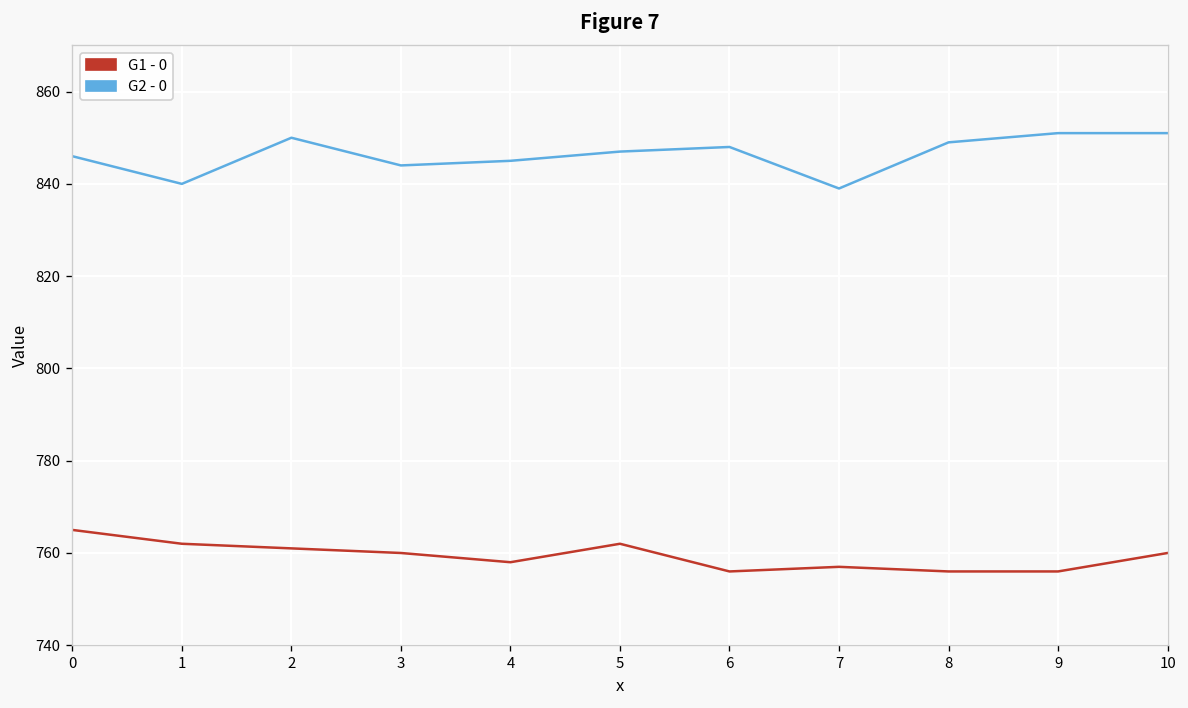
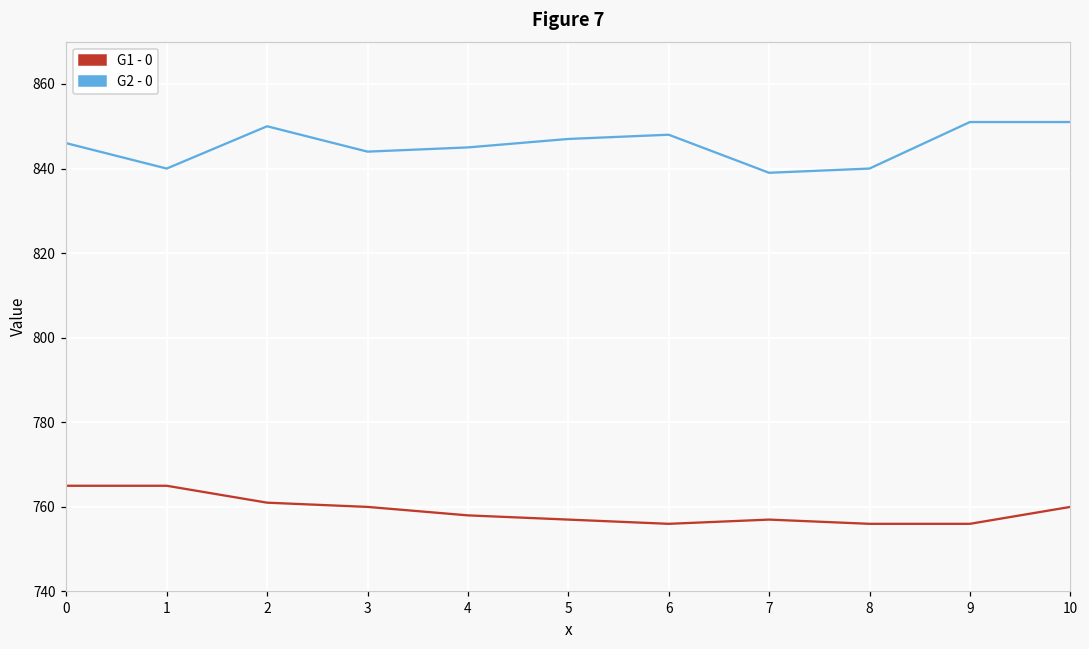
G1 - 0, 1: 762 -> 765
G1 - 0, 5: 762 -> 757
G2 - 0, 8: 849 -> 840
